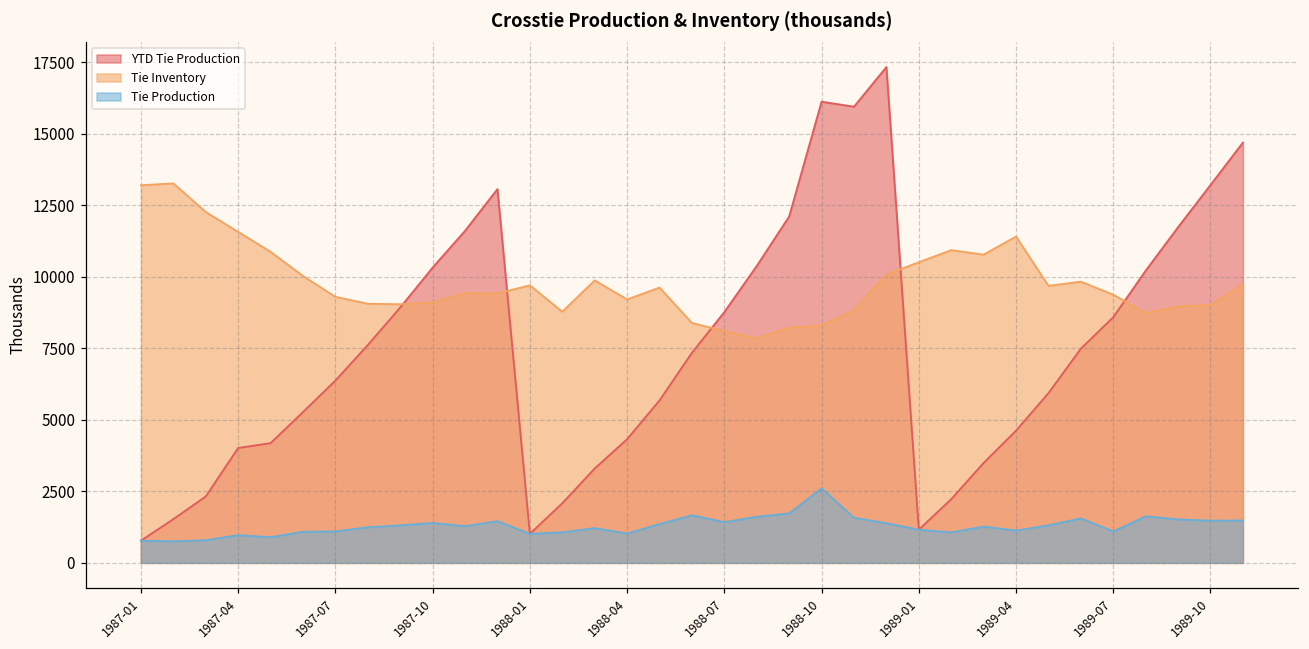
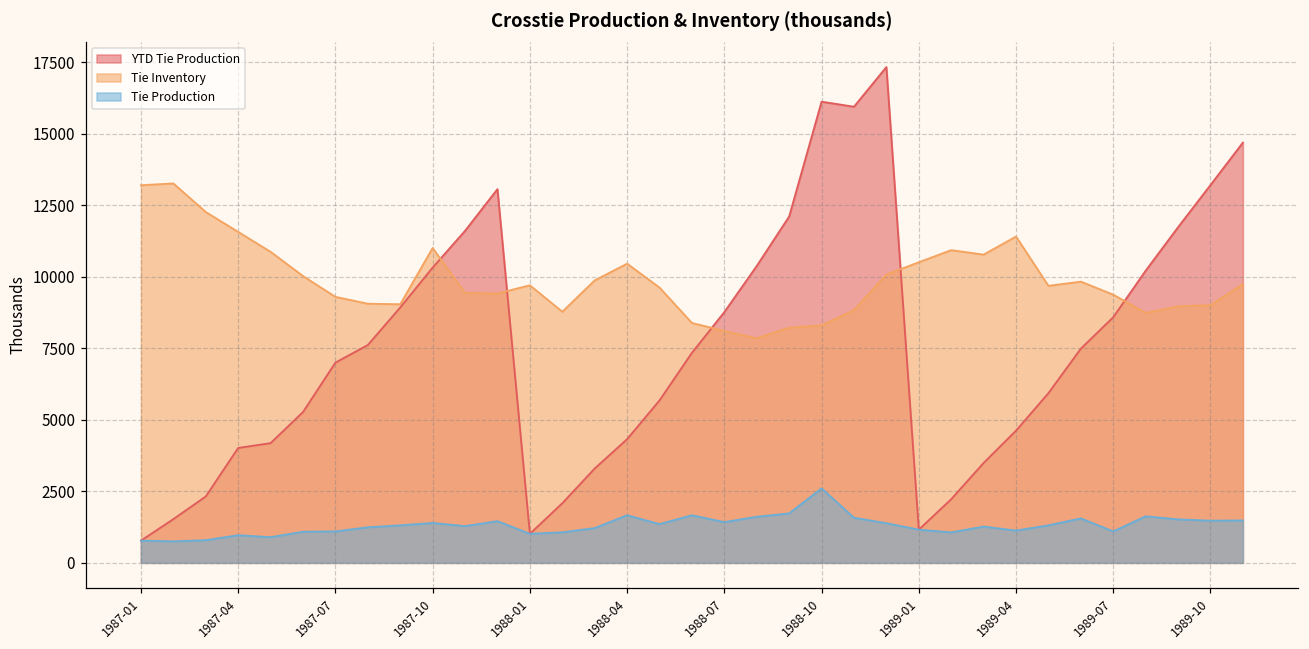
YTD Tie Production, 1987-07: 6400 -> 7000
Tie Inventory, 1987-10: 9100 -> 11000
Tie Inventory, 1988-04: 9200 -> 10500
Tie Production, 1988-04: 1000 -> 1700
